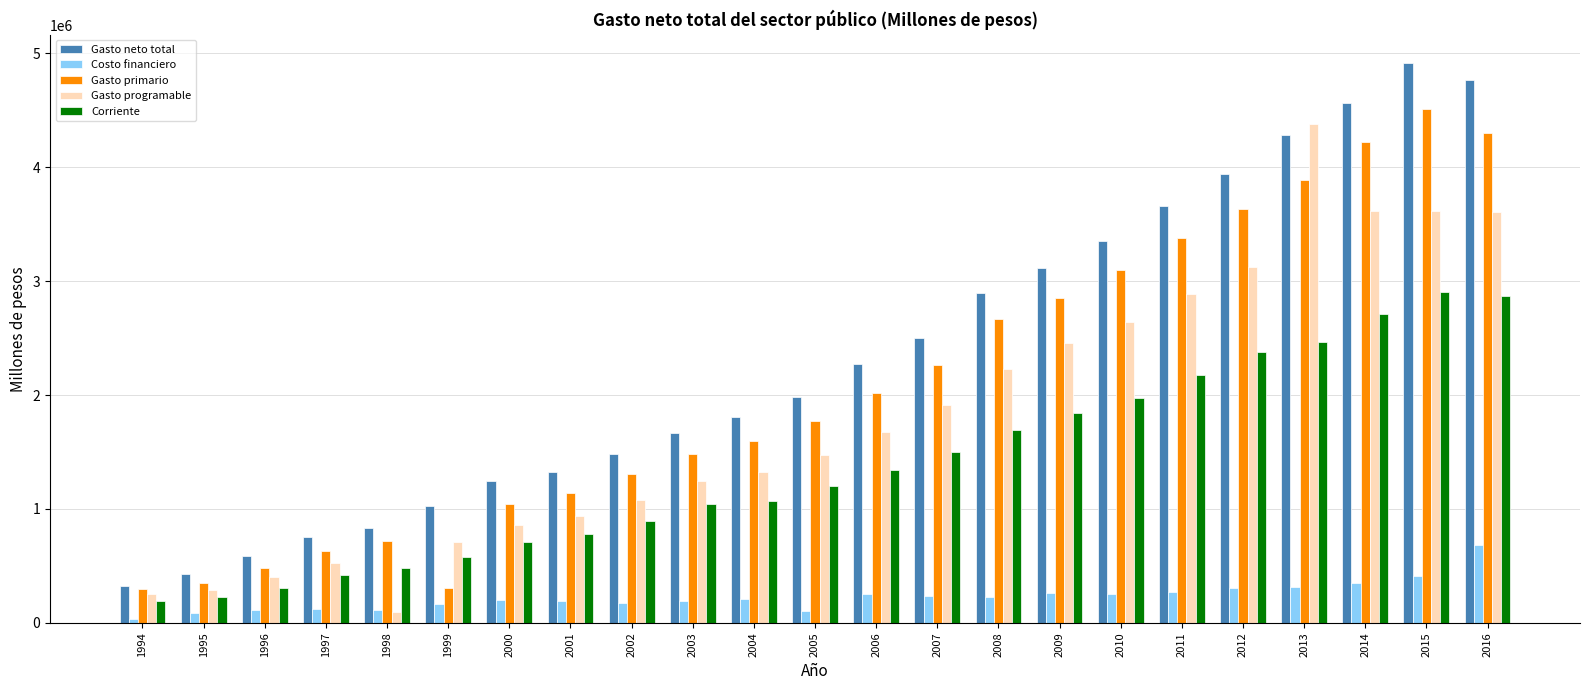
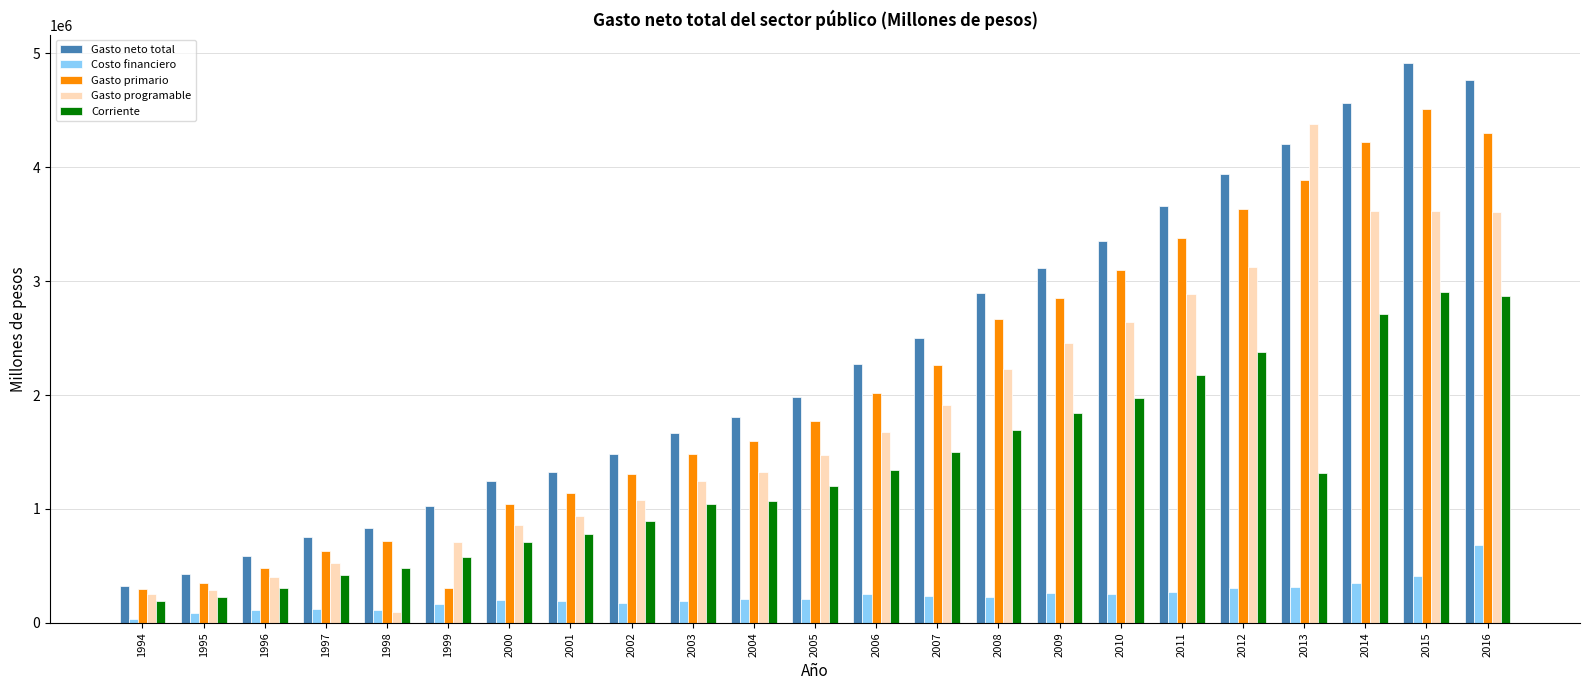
Costo financiero, 2005: 100000 -> 210000
Gasto neto total, 2013: 4280000 -> 4210000
Corriente, 2013: 2460000 -> 1320000
